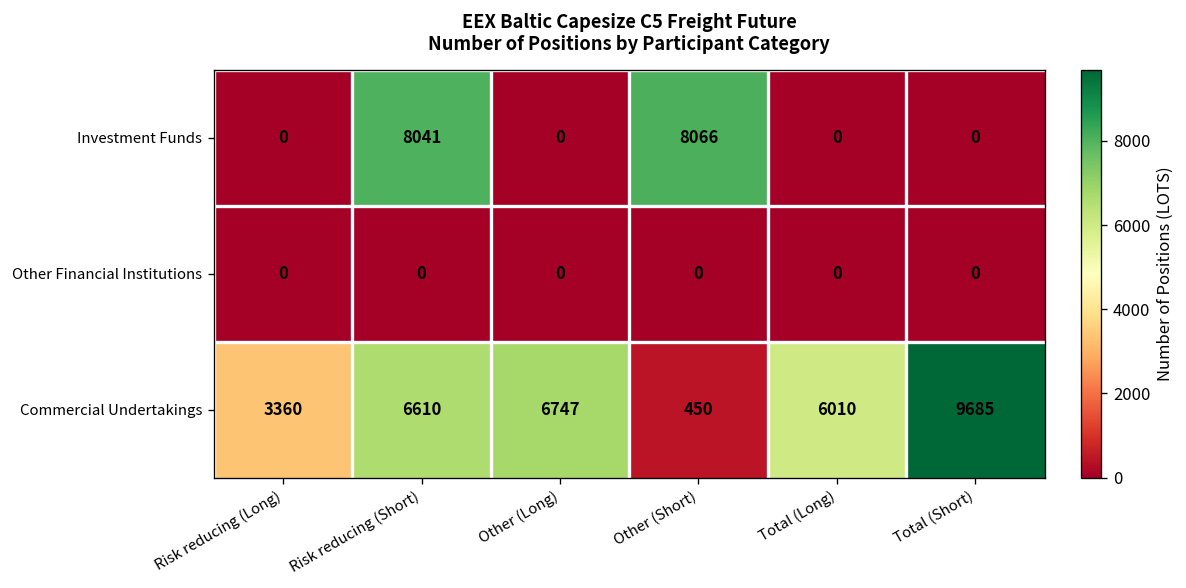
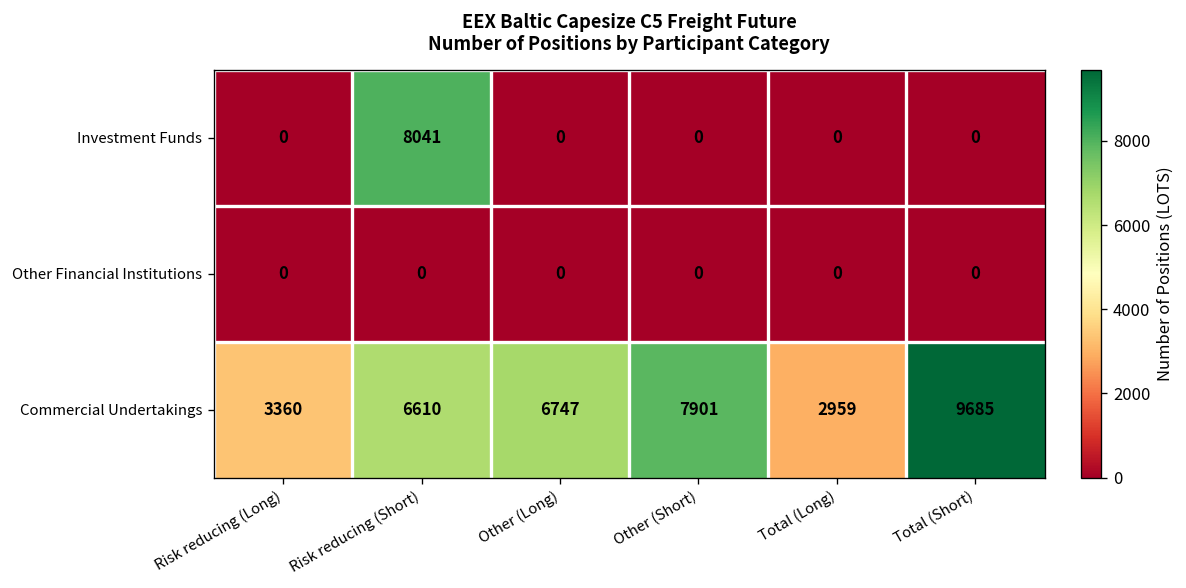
Investment Funds, Other (Short): 8066 -> 0
Commercial Undertakings, Other (Short): 450 -> 7901
Commercial Undertakings, Total (Long): 6010 -> 2959
